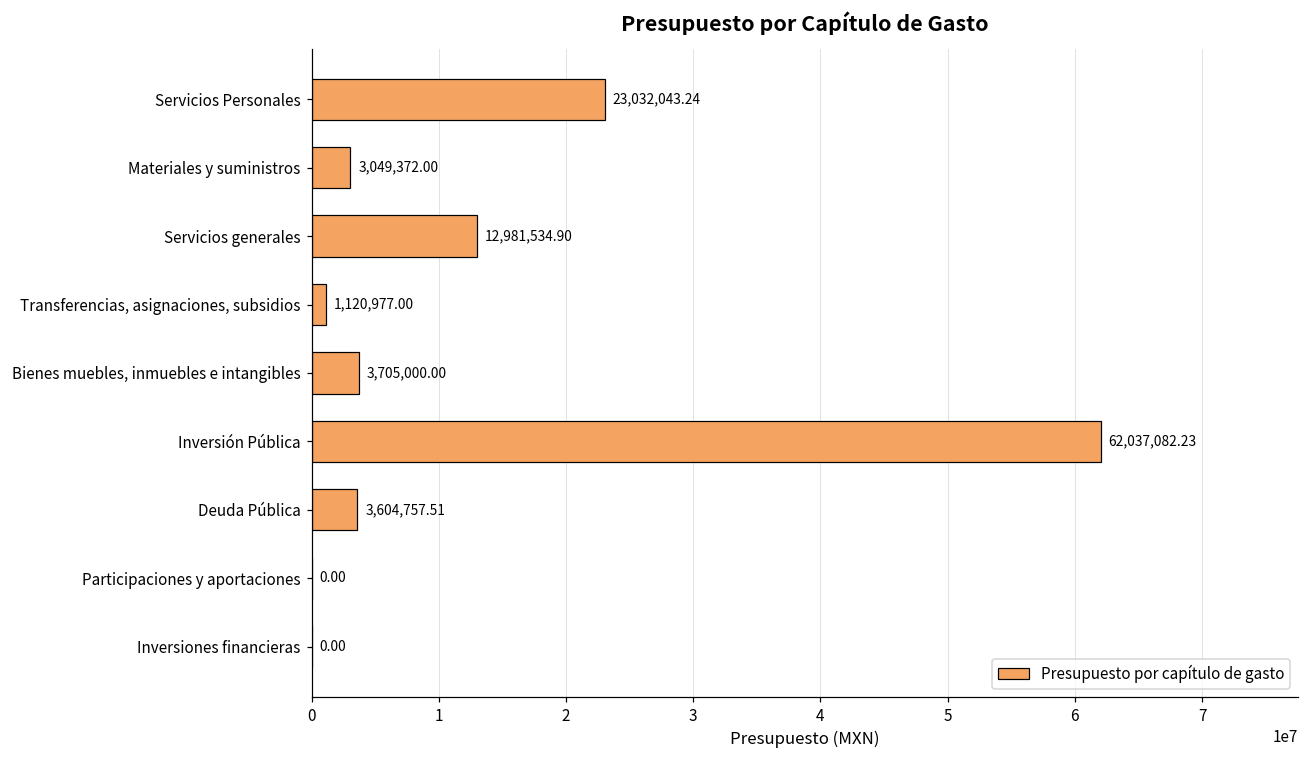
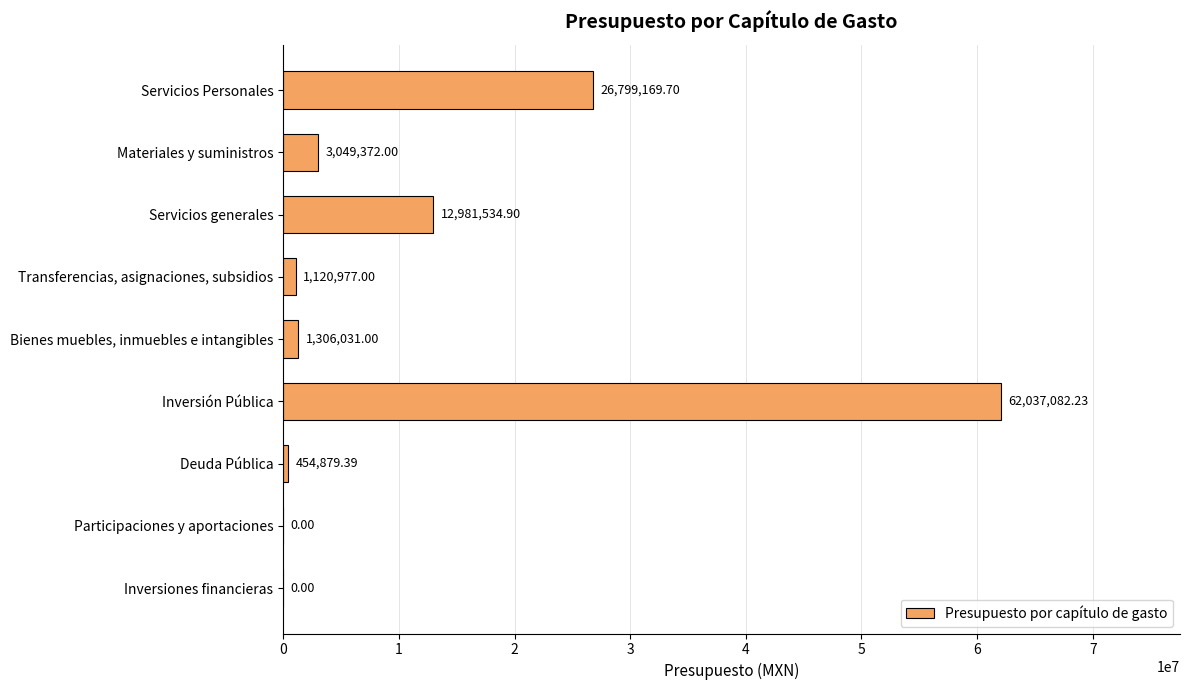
Servicios Personales: 23,032,043.24 -> 26,799,169.70
Bienes muebles, inmuebles e intangibles: 3,705,000.00 -> 1,306,031.00
Deuda Pública: 3,604,757.51 -> 454,879.39
